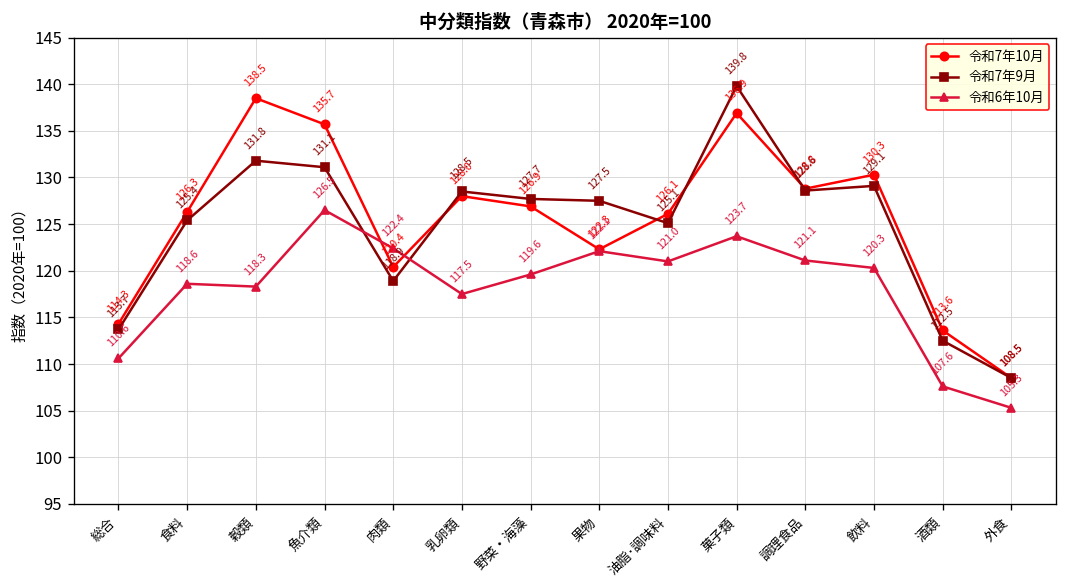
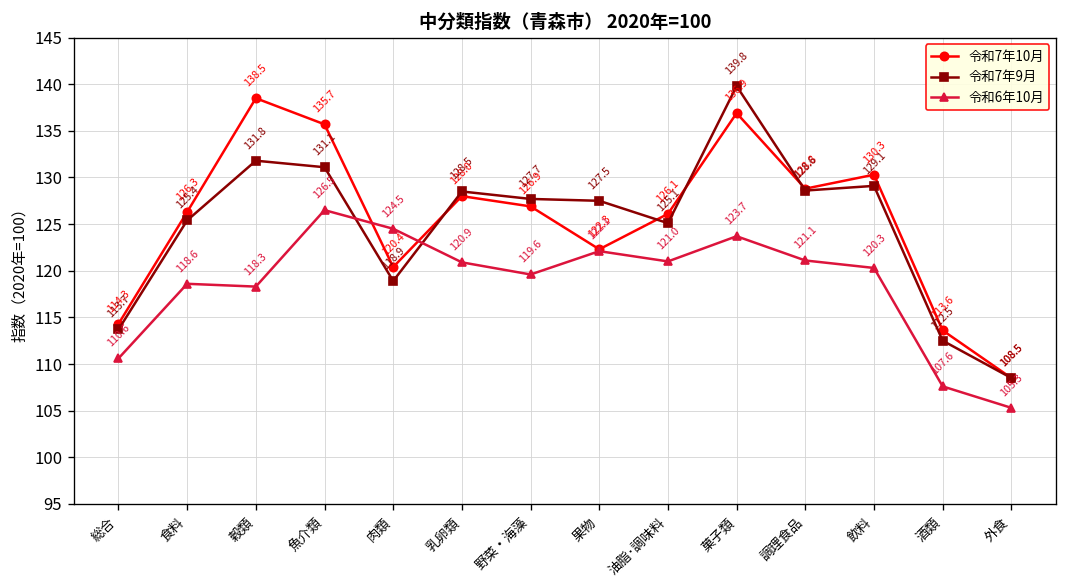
令和6年10月, 肉類: 122.4 -> 124.5
令和6年10月, 乳卵類: 117.5 -> 120.9
